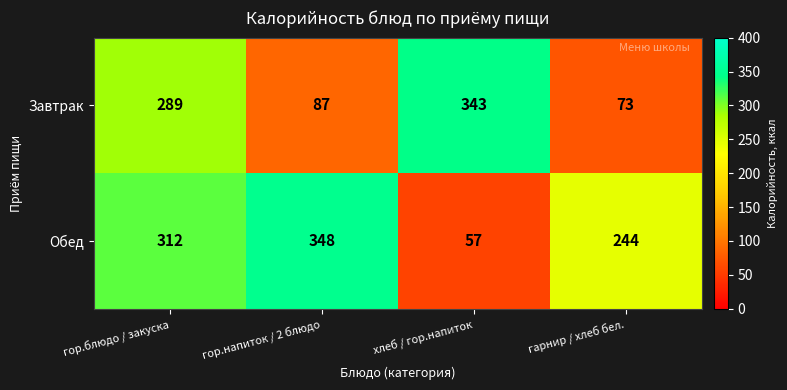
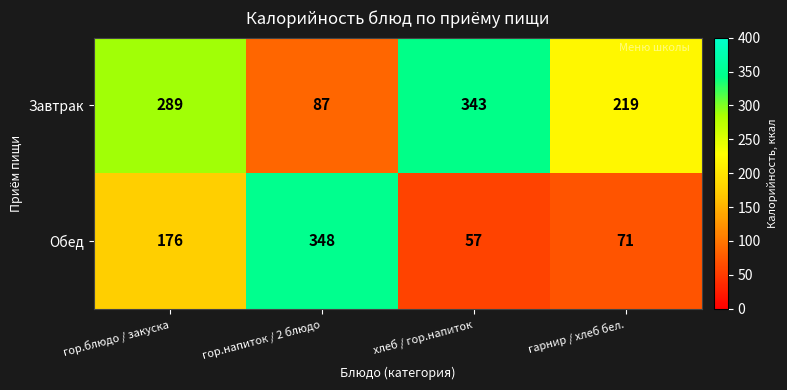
Завтрак, гарнир / хлеб бел.: 73 -> 219
Обед, гор.блюдо / закуска: 312 -> 176
Обед, гарнир / хлеб бел.: 244 -> 71
